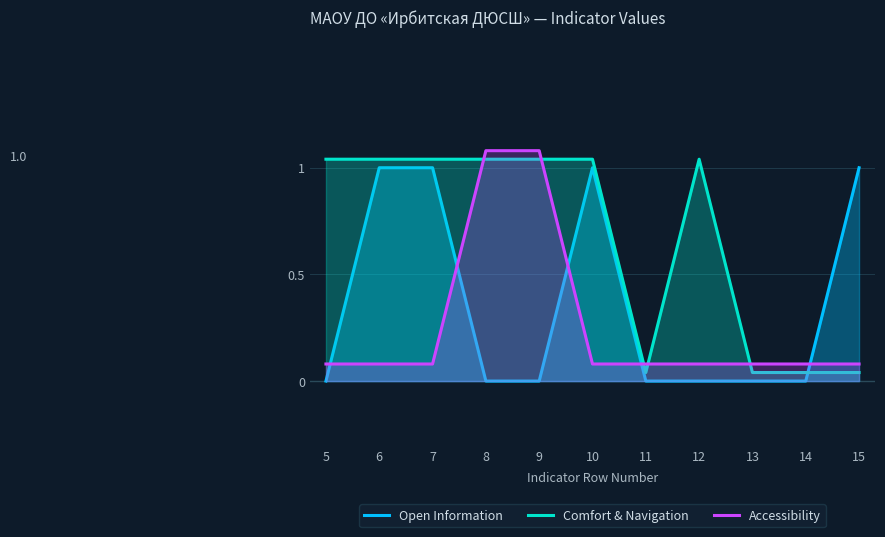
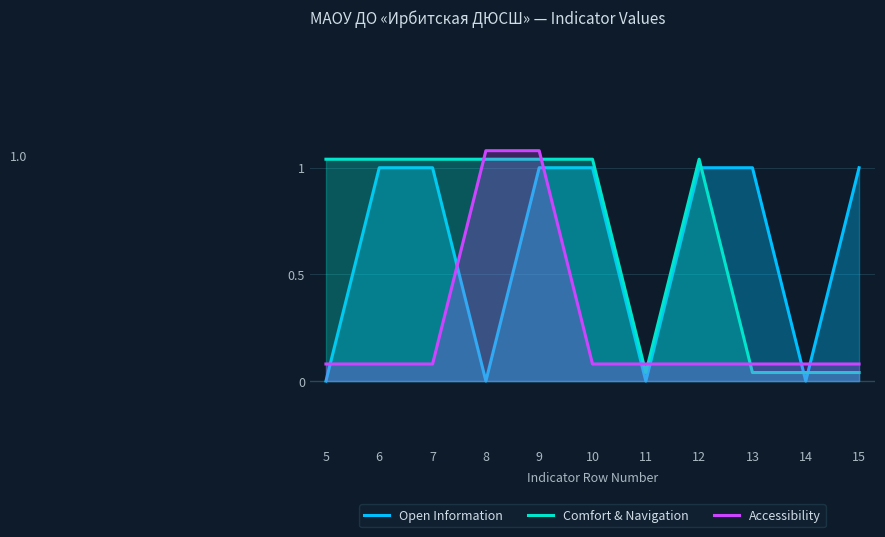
Open Information, 9: 0 -> 1
Open Information, 12: 0 -> 1
Open Information, 13: 0 -> 1
